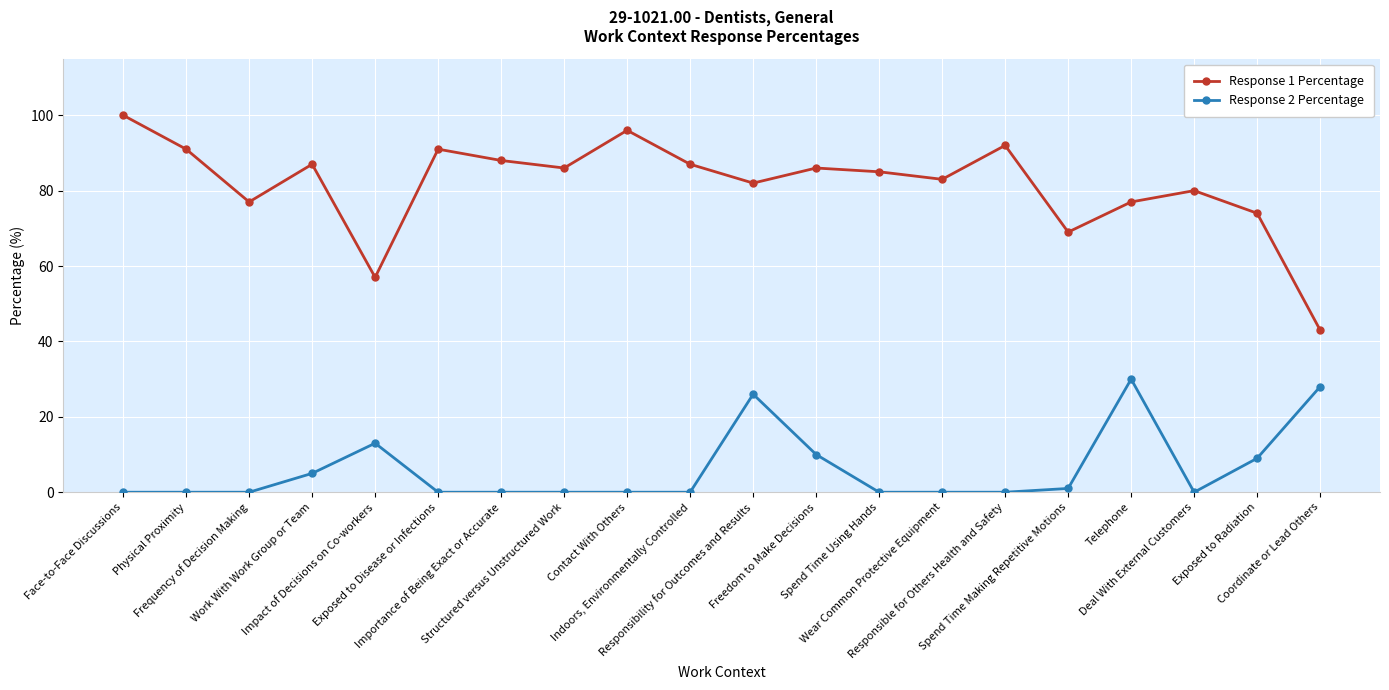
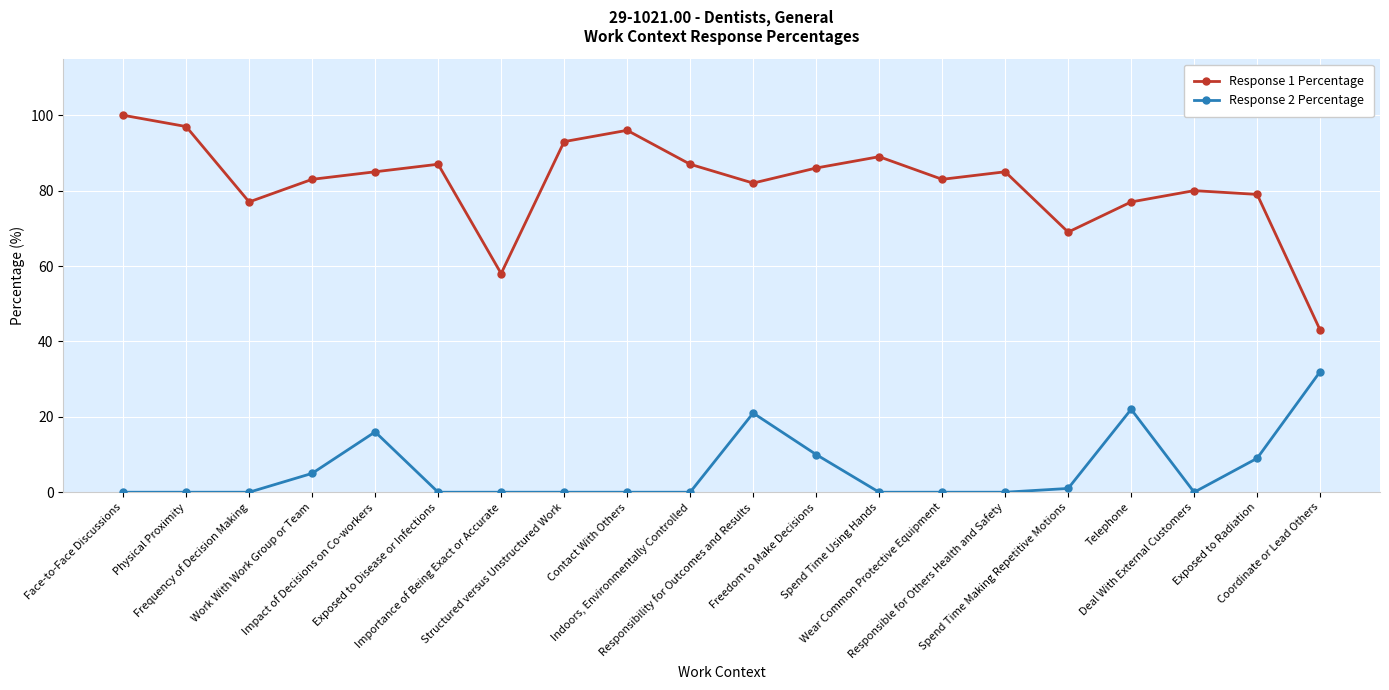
Response 1 Percentage, Physical Proximity: 91 -> 97
Response 1 Percentage, Work With Work Group or Team: 87 -> 83
Response 1 Percentage, Impact of Decisions on Co-workers: 57 -> 85
Response 2 Percentage, Impact of Decisions on Co-workers: 13 -> 16
Response 1 Percentage, Exposed to Disease or Infections: 91 -> 87
Response 1 Percentage, Importance of Being Exact or Accurate: 88 -> 58
Response 1 Percentage, Structured versus Unstructured Work: 86 -> 93
Response 2 Percentage, Responsibility for Outcomes and Results: 26 -> 21
Response 1 Percentage, Spend Time Using Hands: 85 -> 89
Response 1 Percentage, Responsible for Others Health and Safety: 92 -> 85
Response 2 Percentage, Telephone: 30 -> 22
Response 1 Percentage, Exposed to Radiation: 74 -> 79
Response 2 Percentage, Coordinate or Lead Others: 28 -> 32
